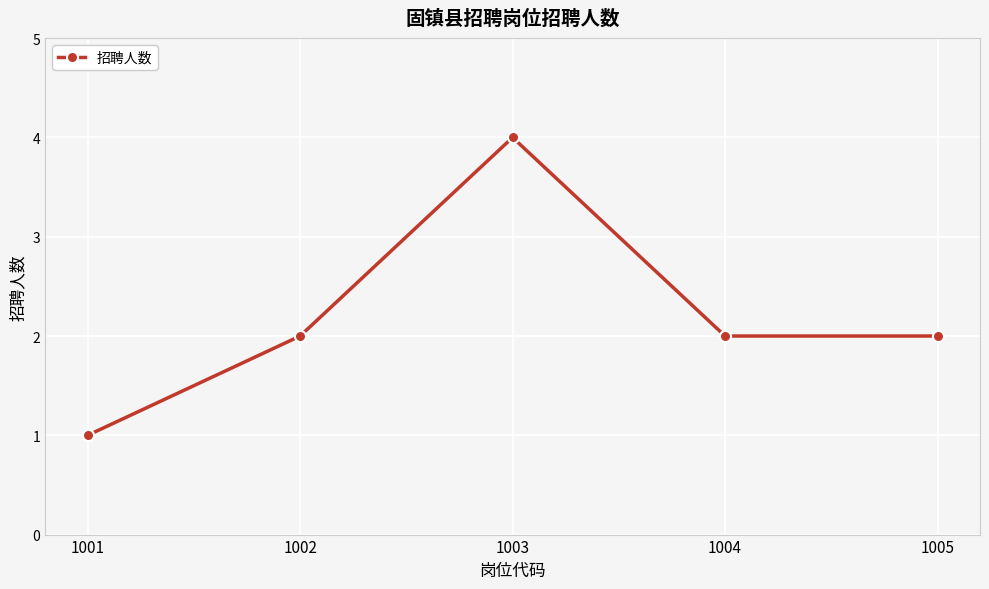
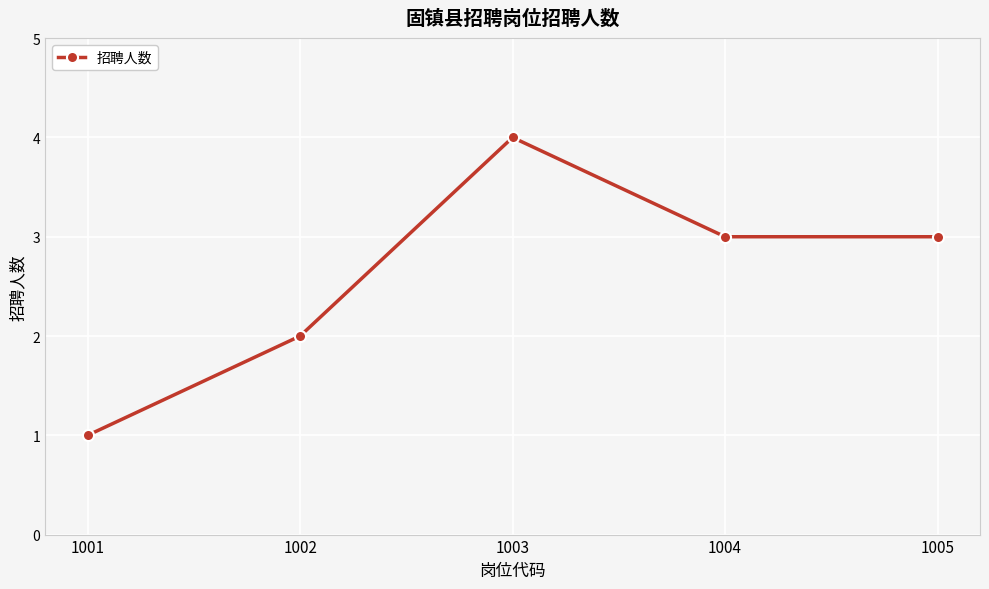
1004: 2 -> 3
1005: 2 -> 3
